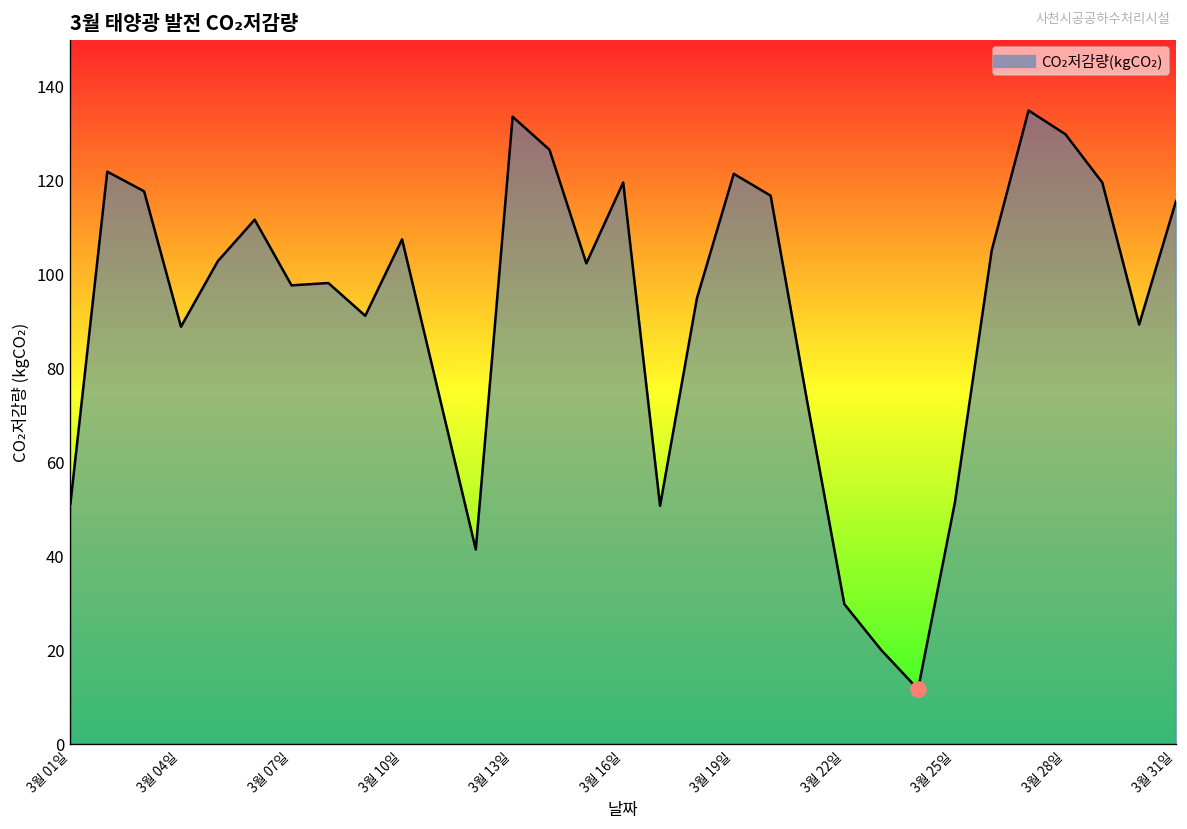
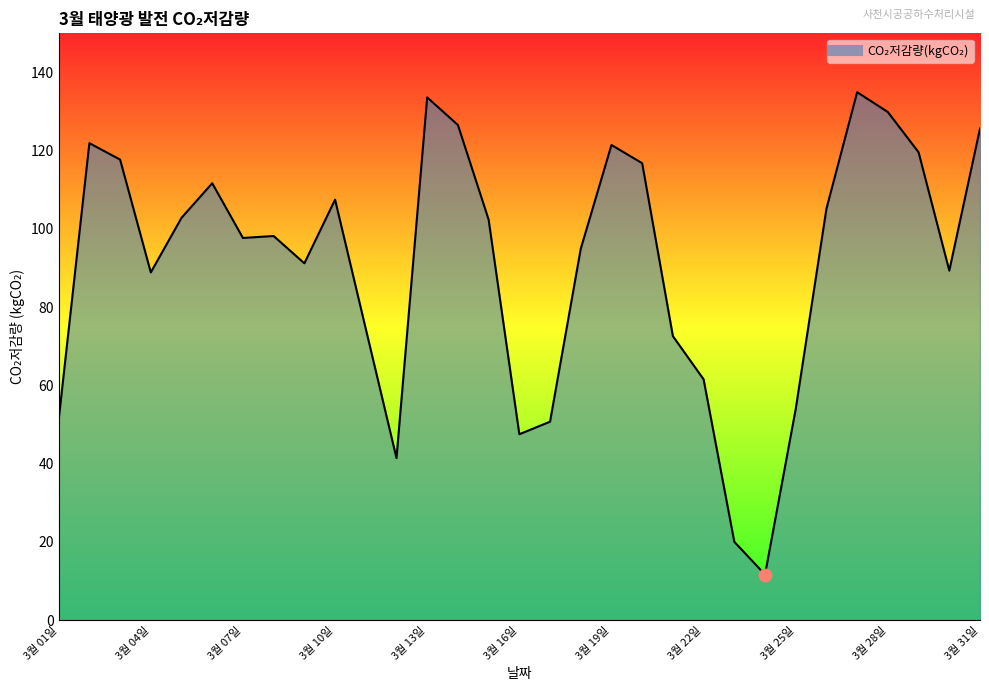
CO₂저감량(kgCO₂), 3월 16일: 120 -> 48
CO₂저감량(kgCO₂), 3월 22일: 30 -> 62
CO₂저감량(kgCO₂), 3월 25일: 51 -> 54
CO₂저감량(kgCO₂), 3월 31일: 116 -> 126
